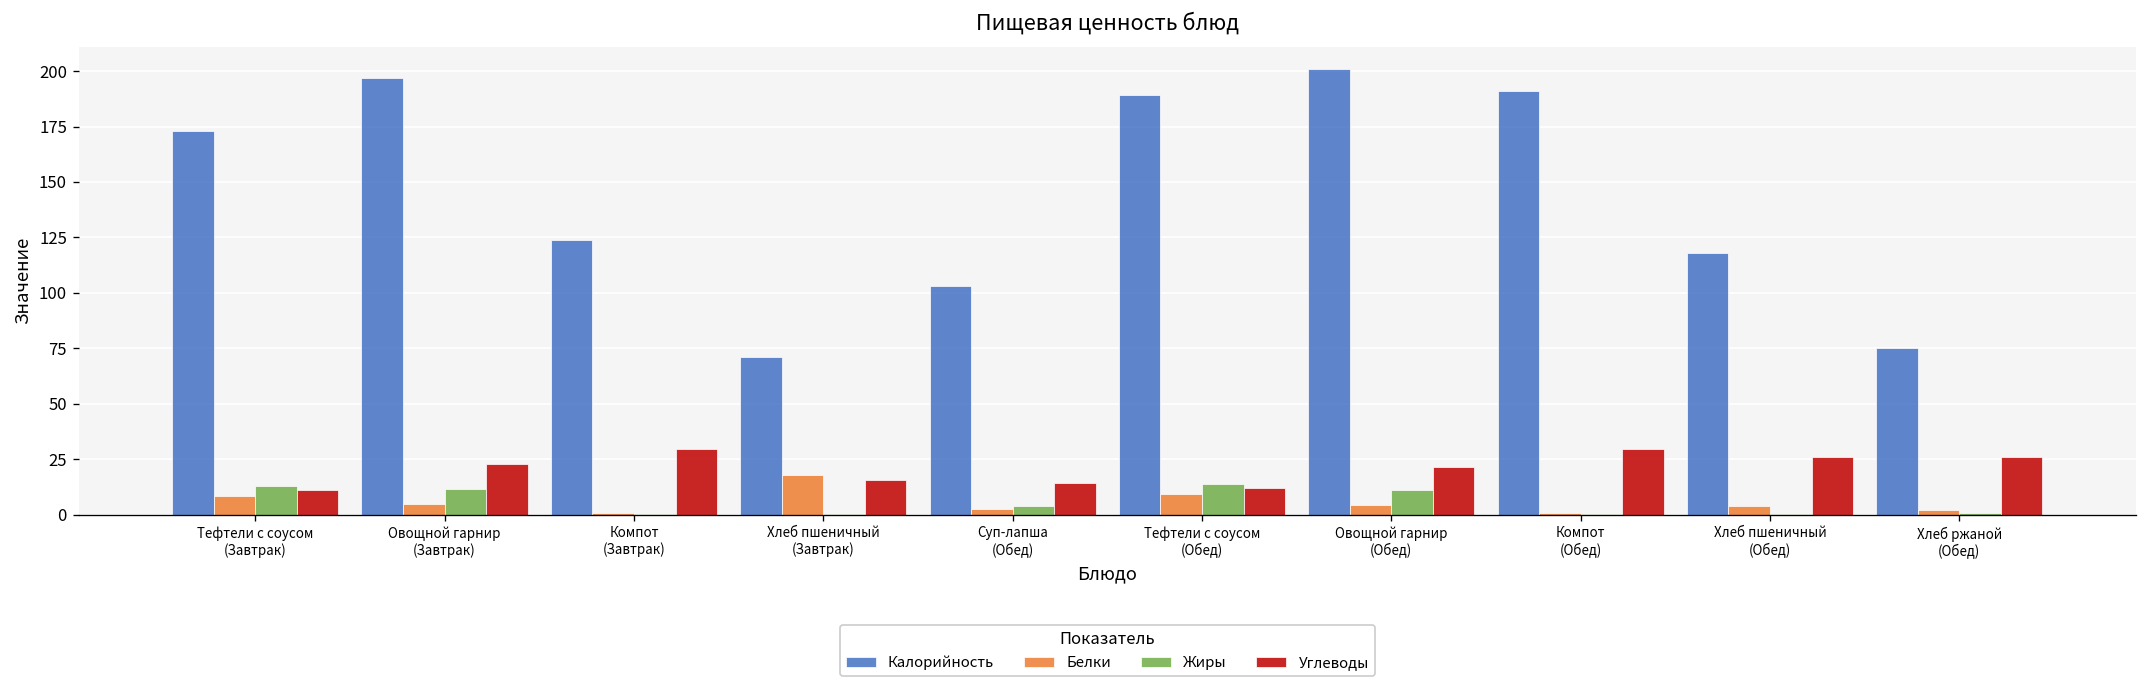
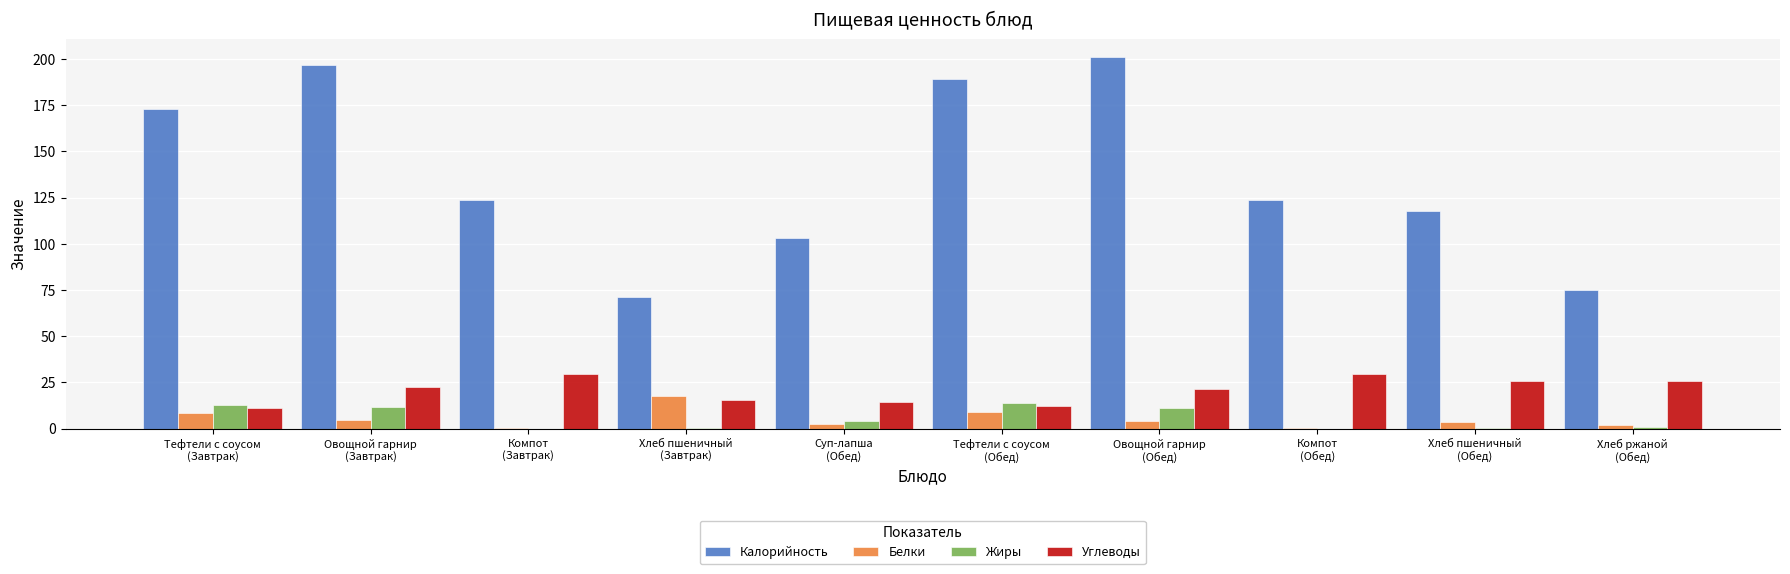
Калорийность, Компот (Обед): 191 -> 124
